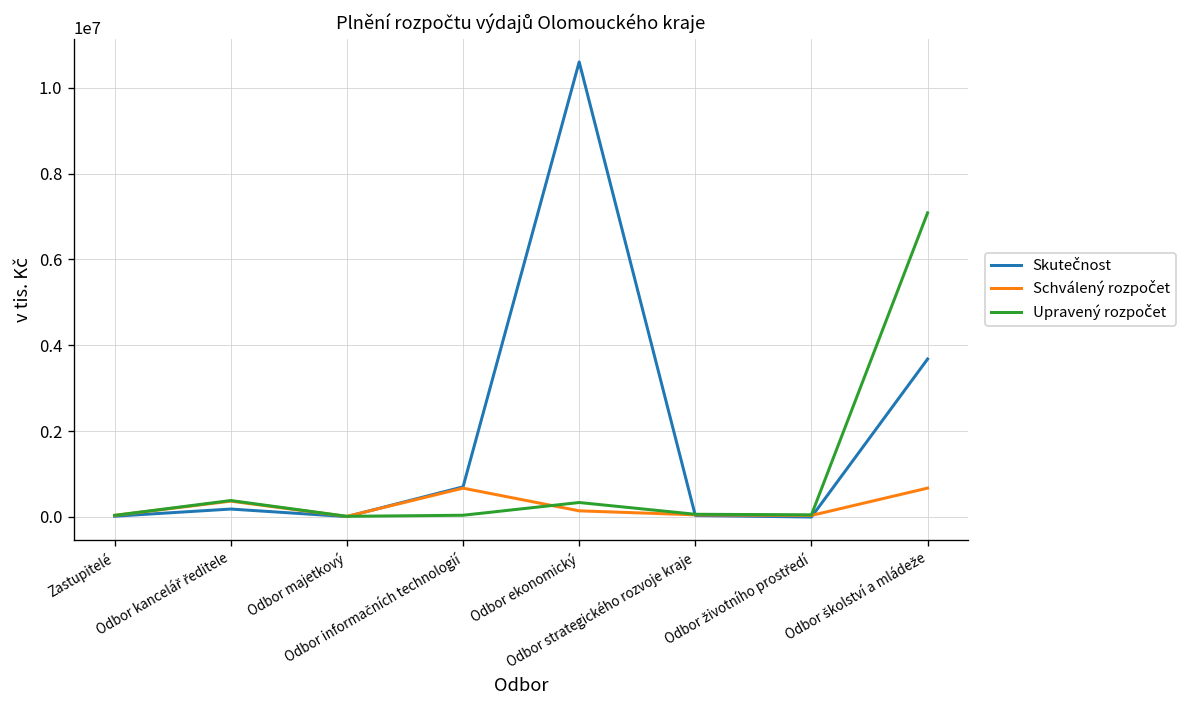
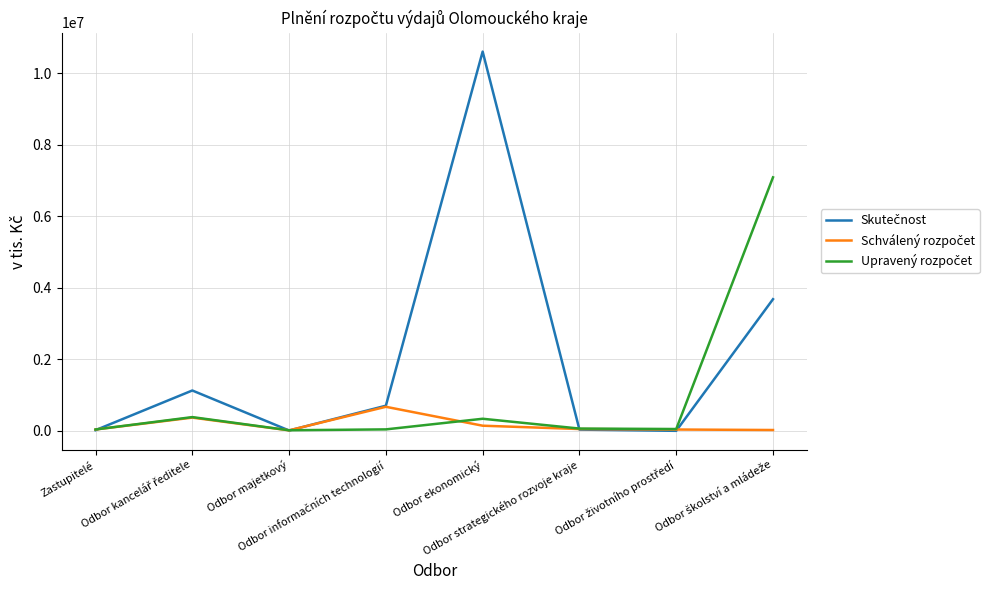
Skutečnost, Odbor kancelář ředitele: 200000 -> 1100000
Schválený rozpočet, Odbor školství a mládeže: 700000 -> 0
